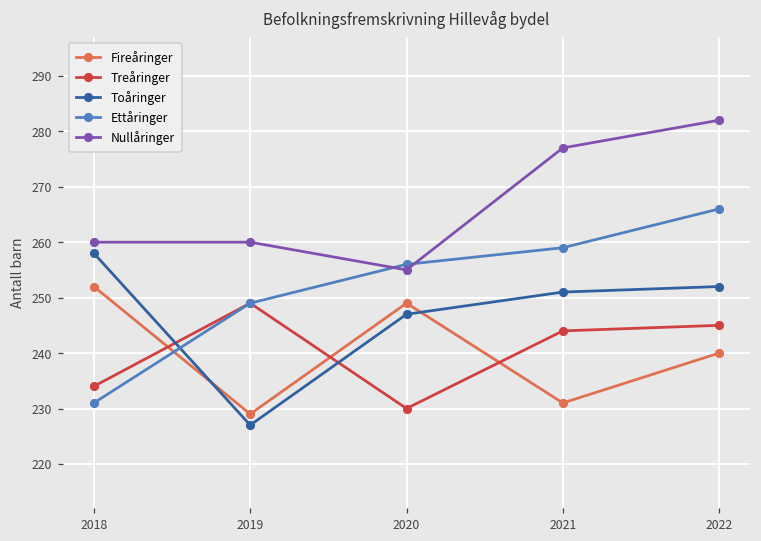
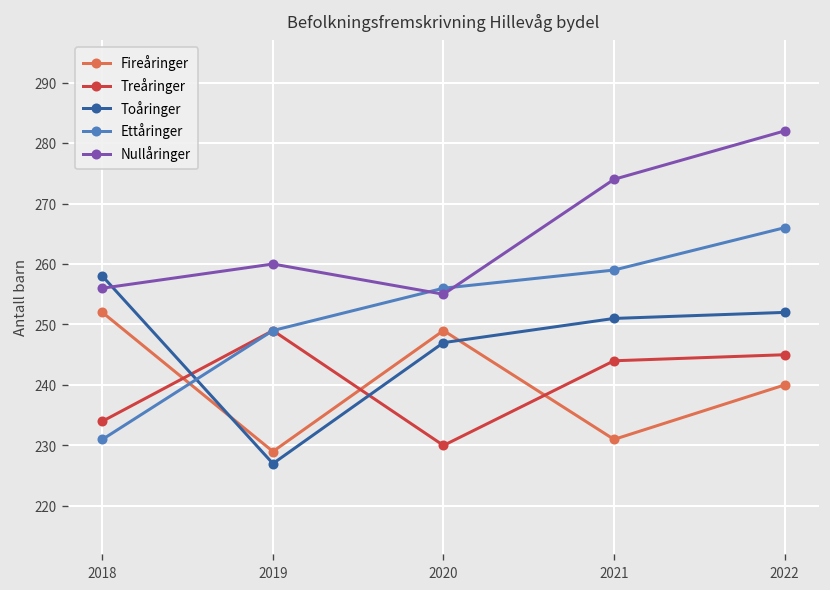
Nullåringer, 2018: 260 -> 256
Nullåringer, 2021: 277 -> 274
